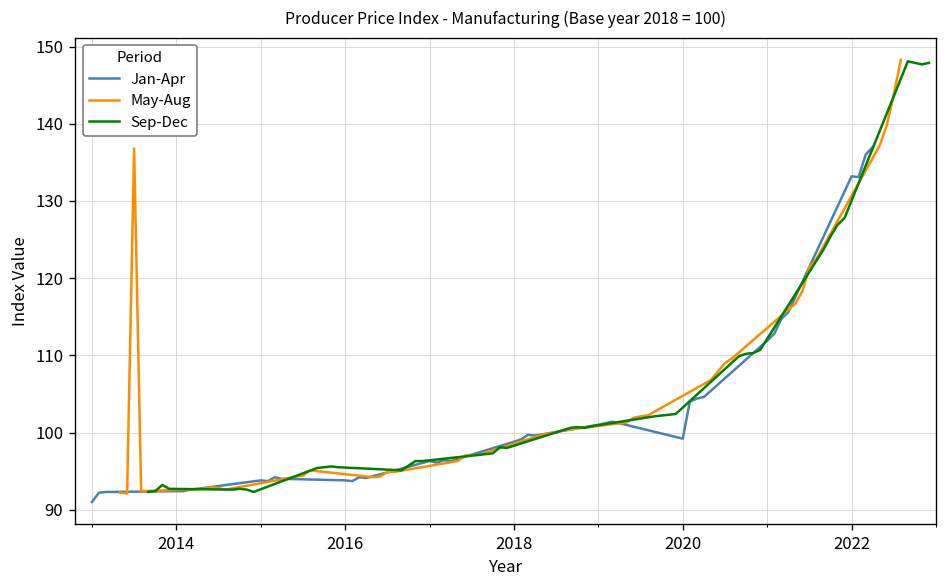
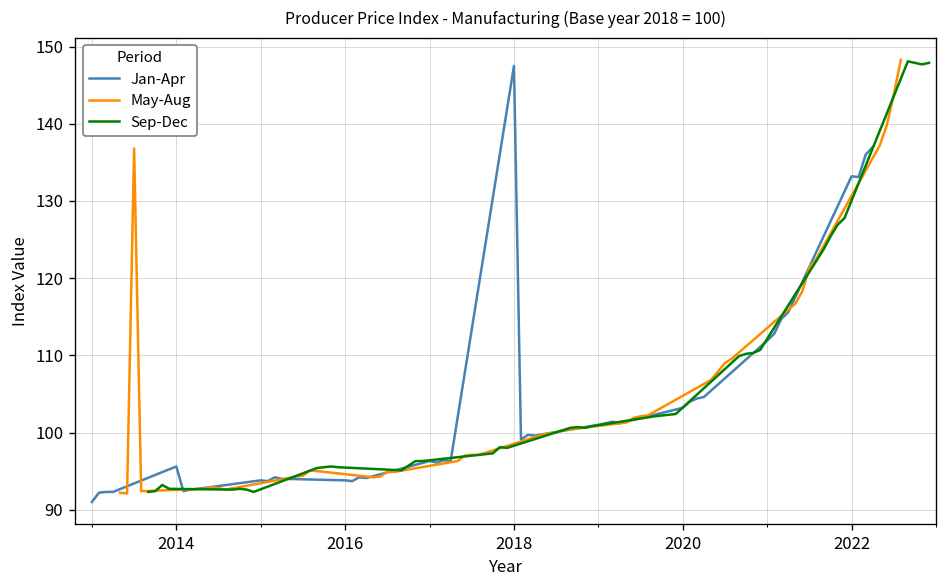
Jan-Apr, 2014: 92 -> 96
Jan-Apr, 2018: 99 -> 148
Jan-Apr, 2020: 99 -> 103
